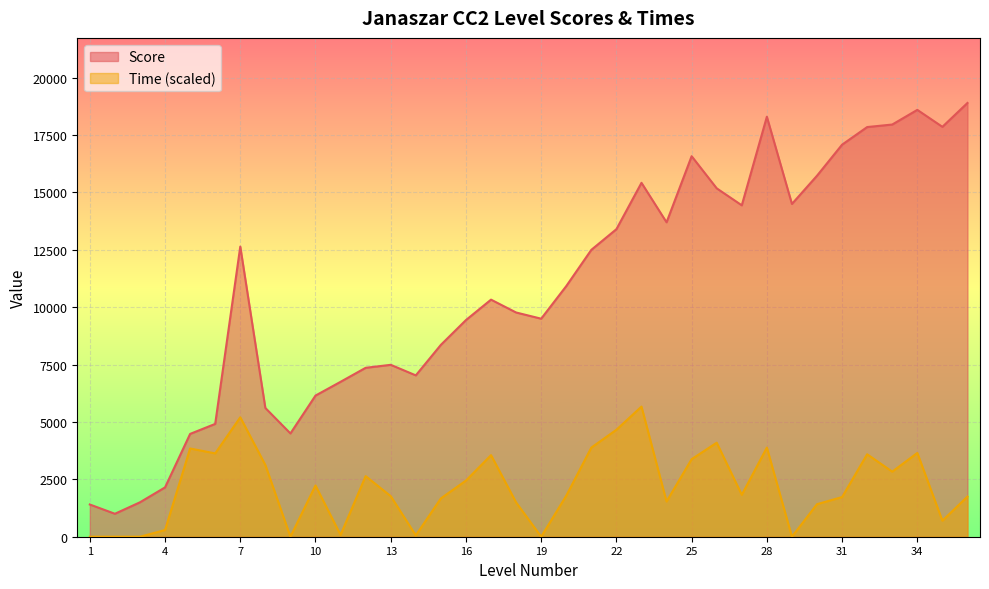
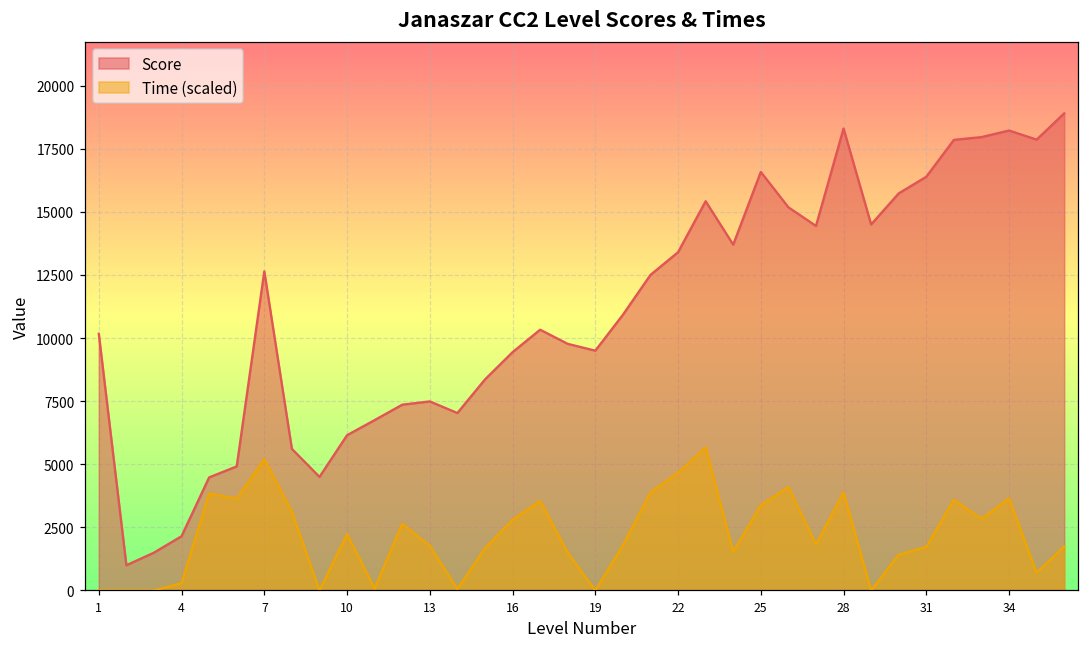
Score, 1: 1400 -> 10200
Time (scaled), 16: 2400 -> 2800
Score, 31: 17100 -> 16400
Score, 34: 18600 -> 18200
